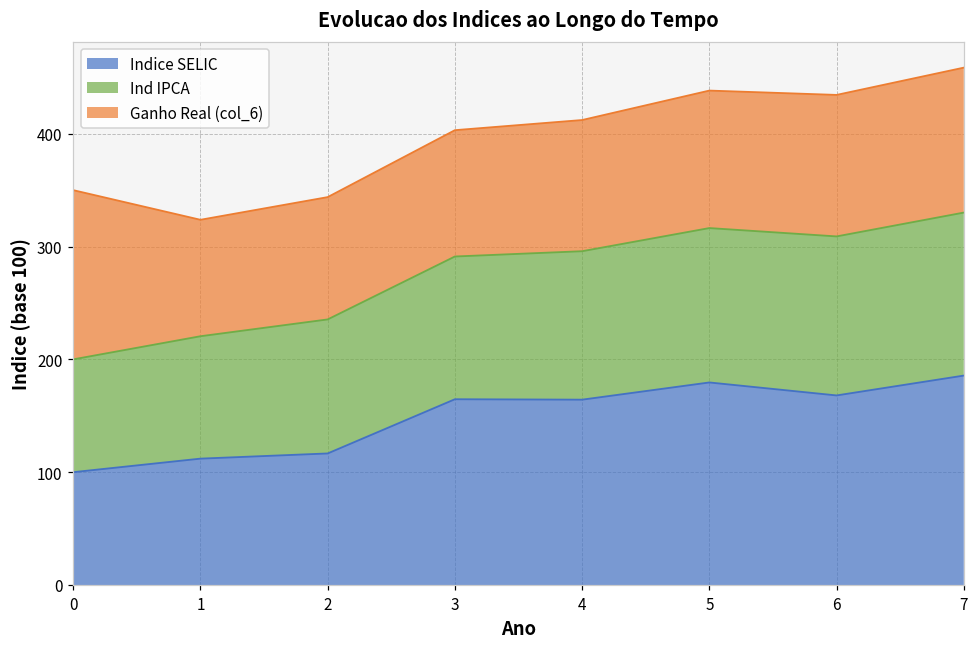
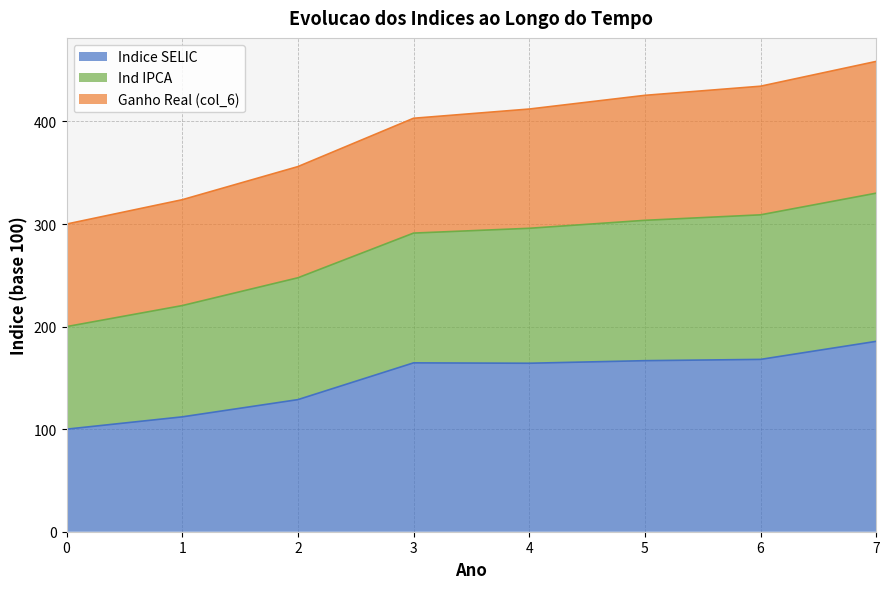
Ganho Real (col_6), 0: 150 -> 100
Indice SELIC, 2: 117 -> 129
Indice SELIC, 5: 180 -> 167
